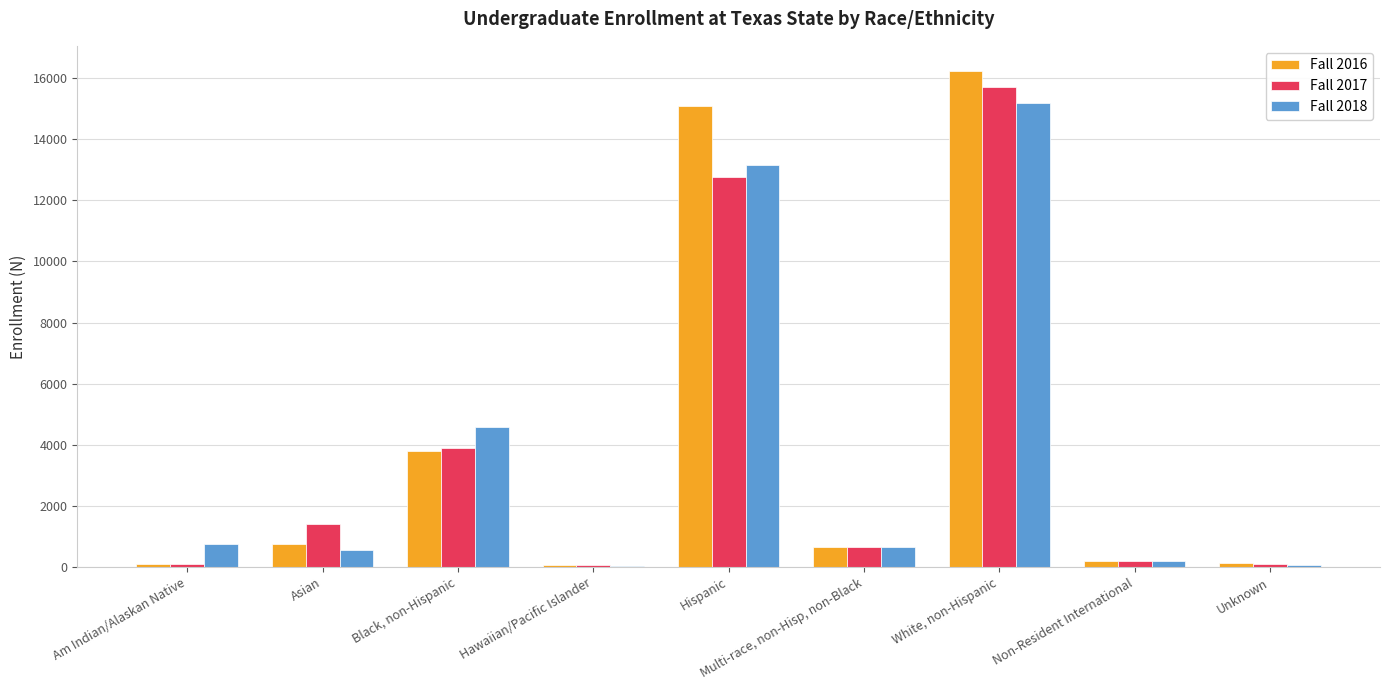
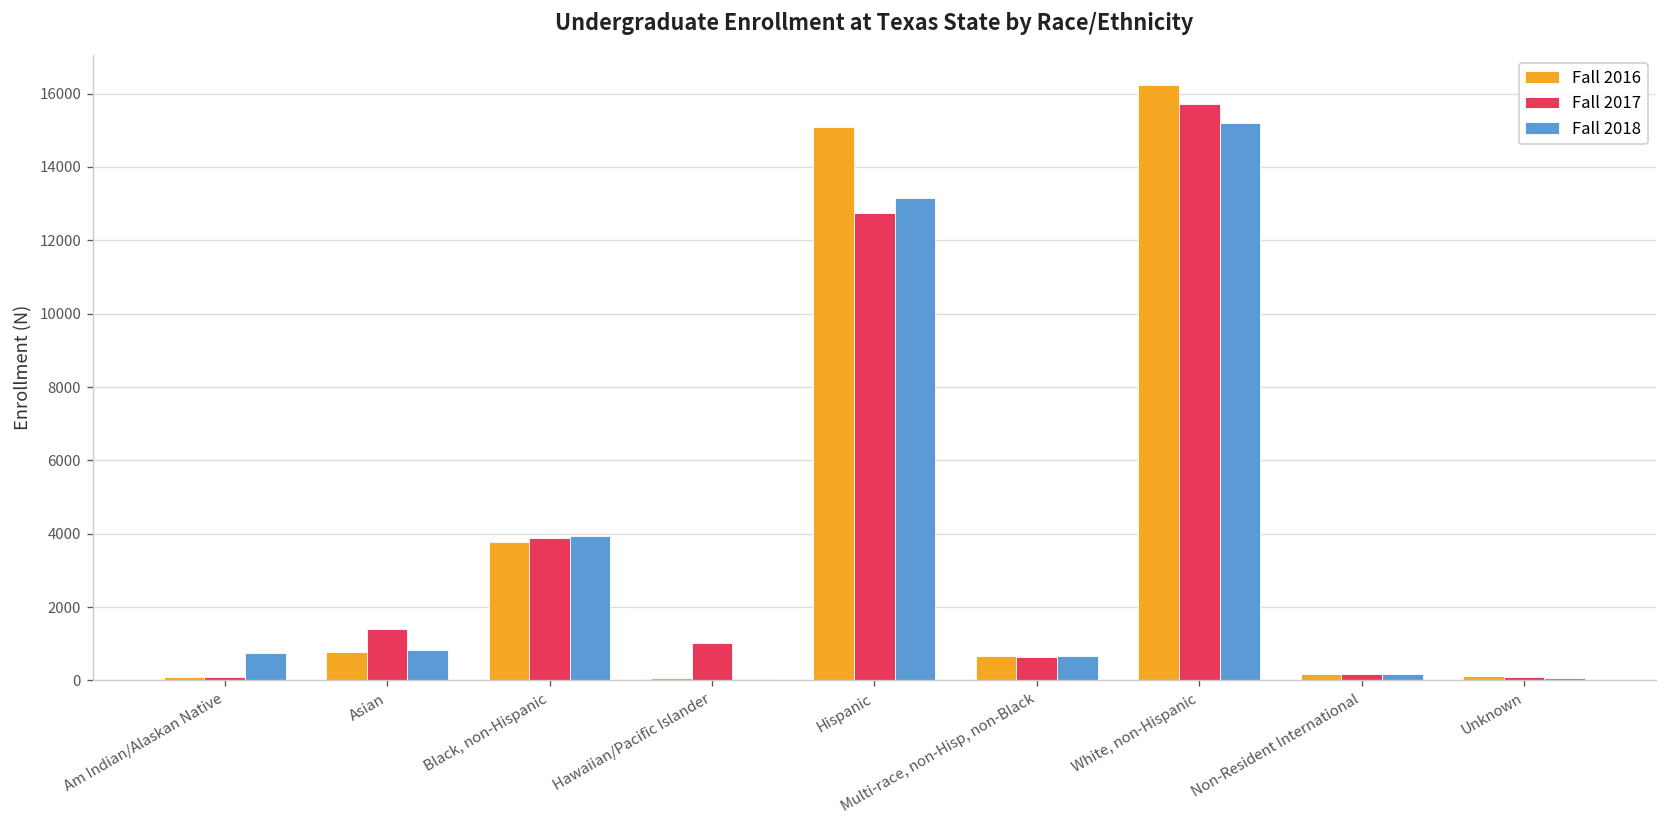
Fall 2018, Asian: 600 -> 800
Fall 2018, Black, non-Hispanic: 4600 -> 4000
Fall 2017, Hawaiian/Pacific Islander: 100 -> 1000
